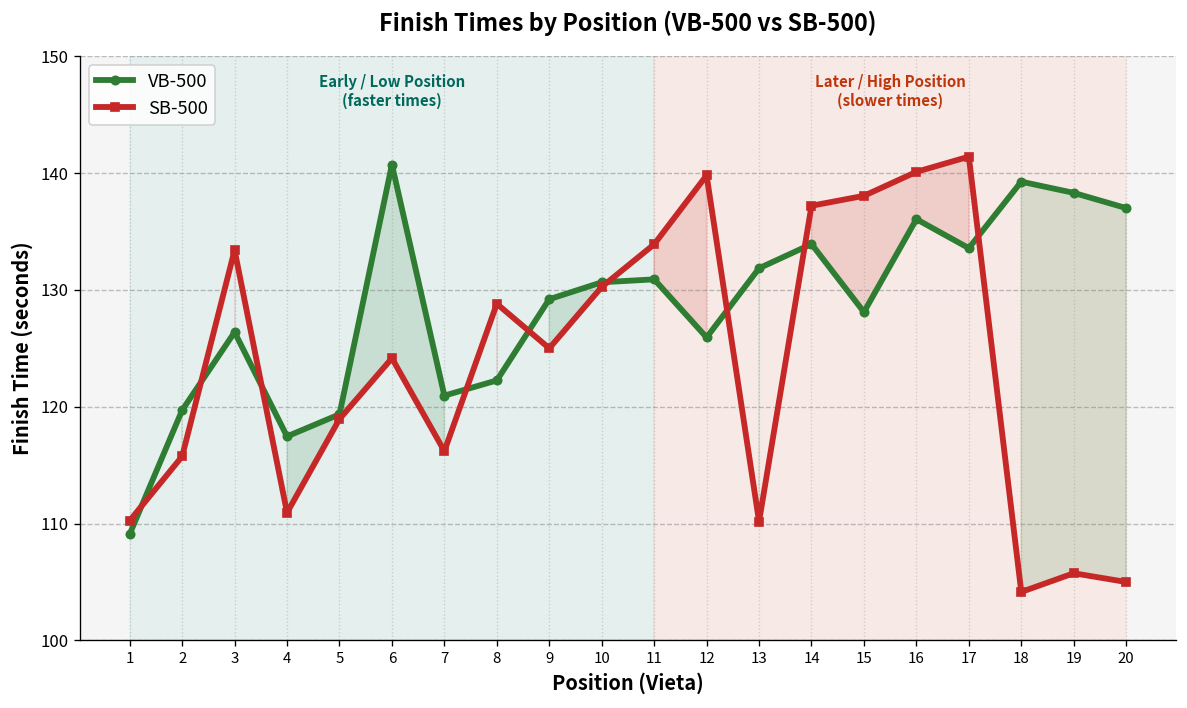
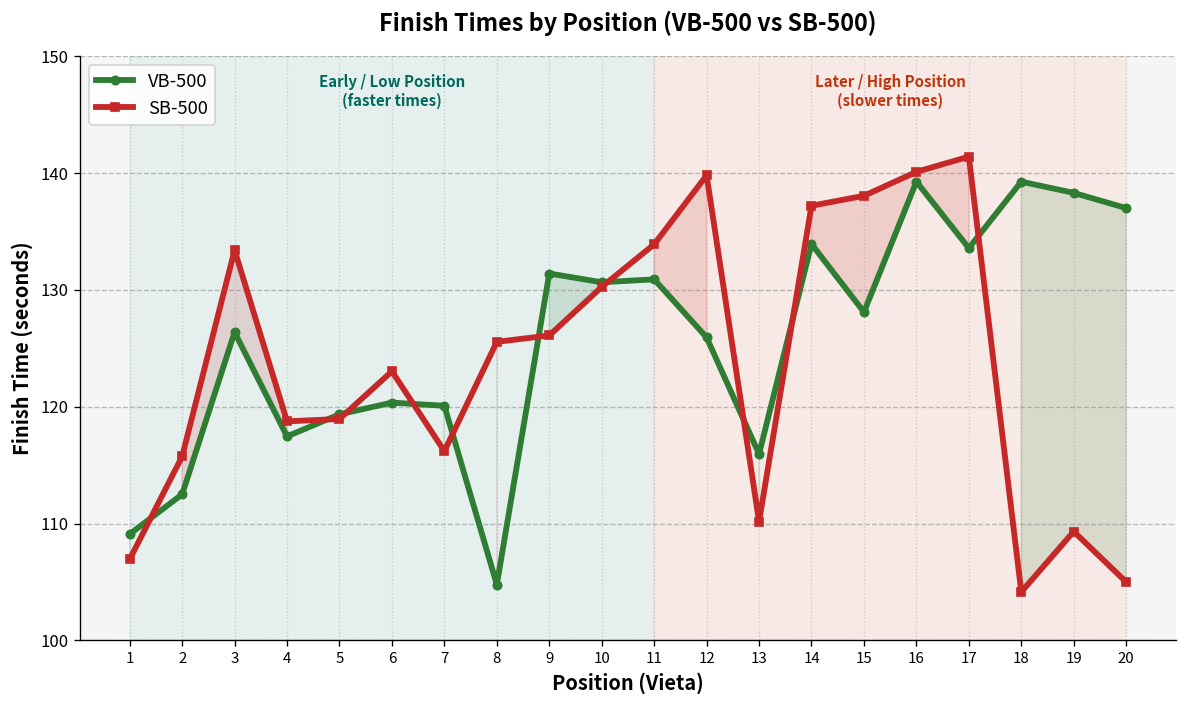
SB-500, 1: 110 -> 107
VB-500, 2: 120 -> 113
SB-500, 4: 111 -> 119
VB-500, 6: 141 -> 120
SB-500, 6: 124 -> 123
VB-500, 7: 121 -> 120
VB-500, 8: 122 -> 105
SB-500, 8: 129 -> 126
VB-500, 9: 129 -> 131
SB-500, 9: 125 -> 126
VB-500, 13: 132 -> 116
VB-500, 16: 136 -> 139
SB-500, 19: 106 -> 109
